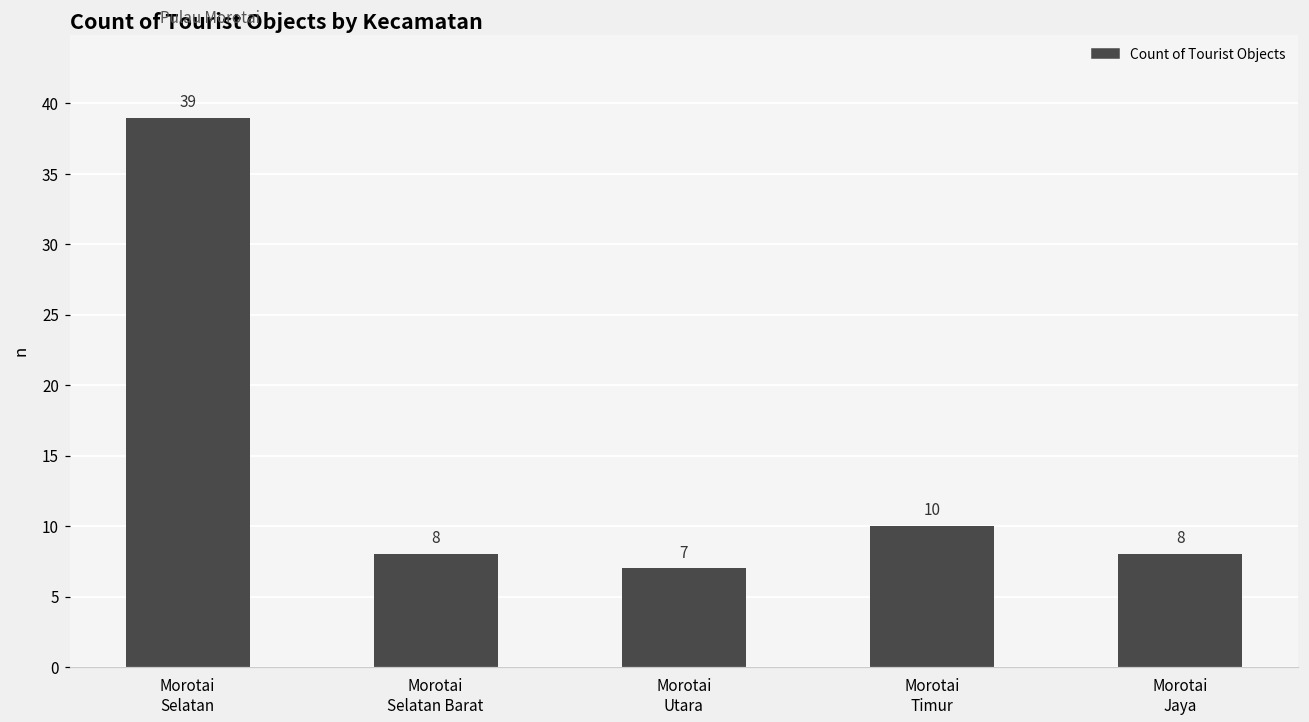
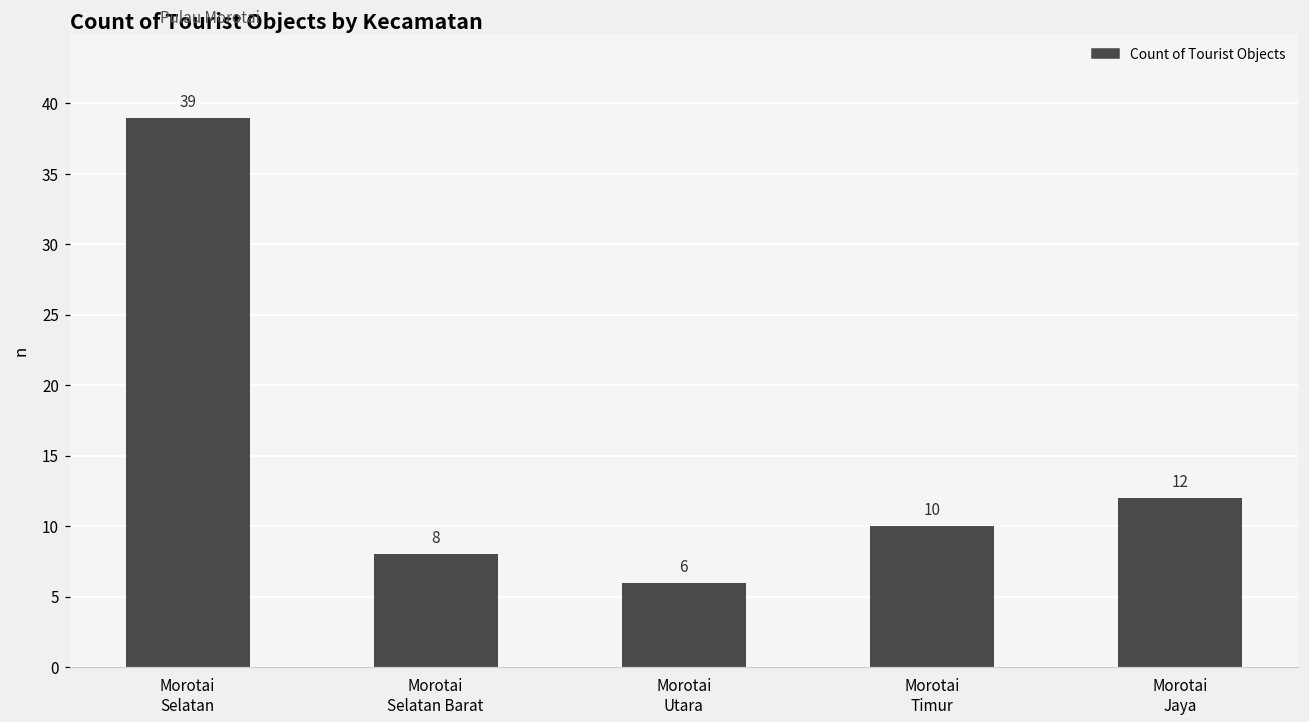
Morotai Utara: 7 -> 6
Morotai Jaya: 8 -> 12
